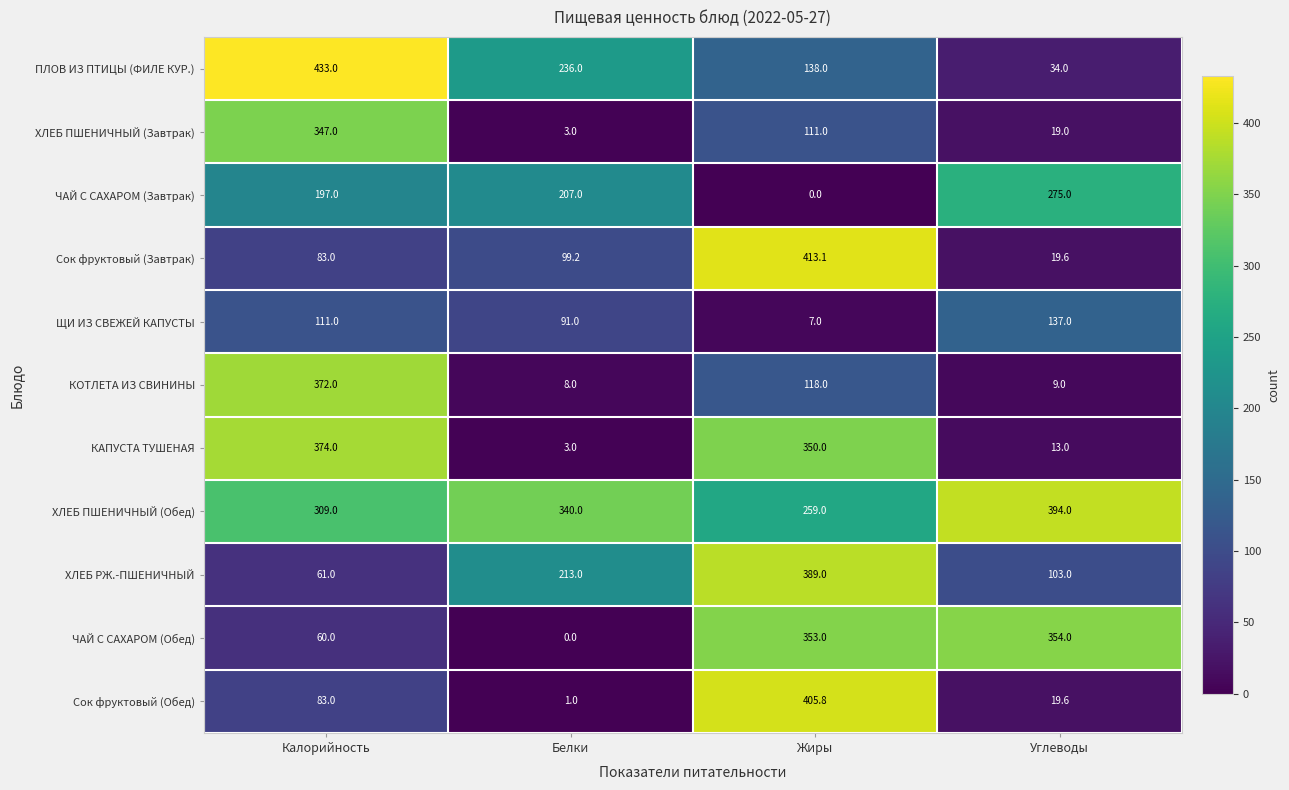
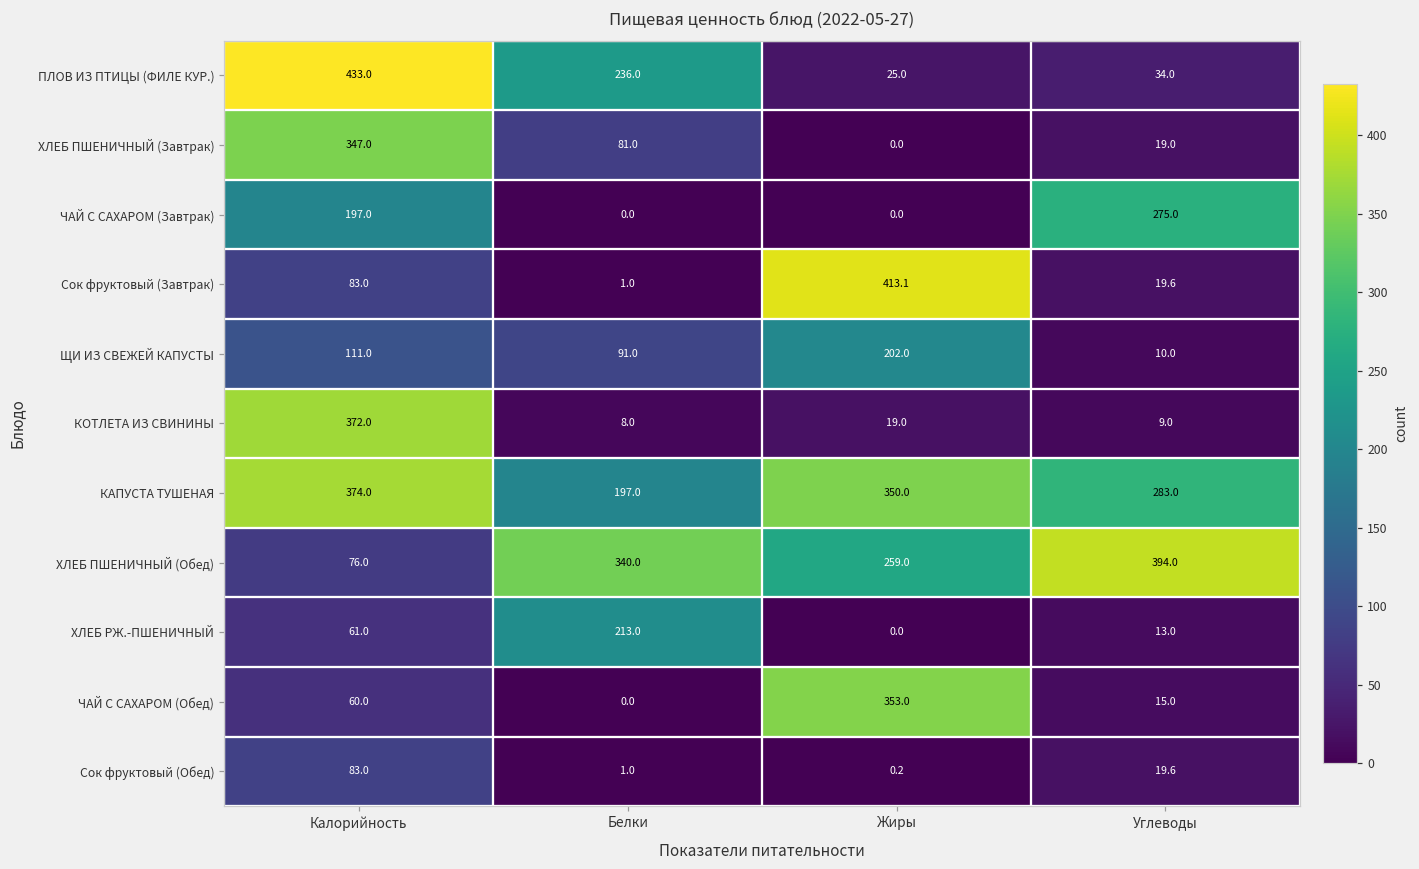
ПЛОВ ИЗ ПТИЦЫ (ФИЛЕ КУР.), Жиры: 138.0 -> 25.0
ХЛЕБ ПШЕНИЧНЫЙ (Завтрак), Белки: 3.0 -> 81.0
ХЛЕБ ПШЕНИЧНЫЙ (Завтрак), Жиры: 111.0 -> 0.0
ЧАЙ С САХАРОМ (Завтрак), Белки: 207.0 -> 0.0
Сок фруктовый (Завтрак), Белки: 99.2 -> 1.0
ЩИ ИЗ СВЕЖЕЙ КАПУСТЫ, Жиры: 7.0 -> 202.0
ЩИ ИЗ СВЕЖЕЙ КАПУСТЫ, Углеводы: 137.0 -> 10.0
КОТЛЕТА ИЗ СВИНИНЫ, Жиры: 118.0 -> 19.0
КАПУСТА ТУШЕНАЯ, Белки: 3.0 -> 197.0
КАПУСТА ТУШЕНАЯ, Углеводы: 13.0 -> 283.0
ХЛЕБ ПШЕНИЧНЫЙ (Обед), Калорийность: 309.0 -> 76.0
ХЛЕБ РЖ.-ПШЕНИЧНЫЙ, Жиры: 389.0 -> 0.0
ХЛЕБ РЖ.-ПШЕНИЧНЫЙ, Углеводы: 103.0 -> 13.0
ЧАЙ С САХАРОМ (Обед), Углеводы: 354.0 -> 15.0
Сок фруктовый (Обед), Жиры: 405.8 -> 0.2
